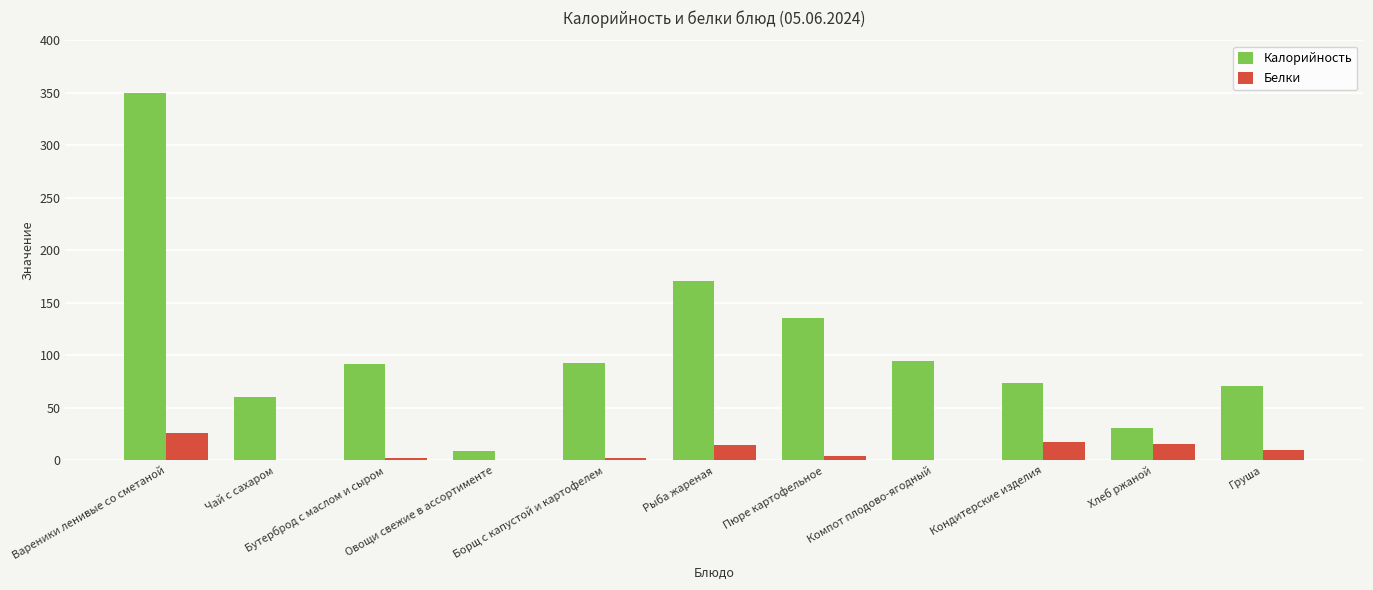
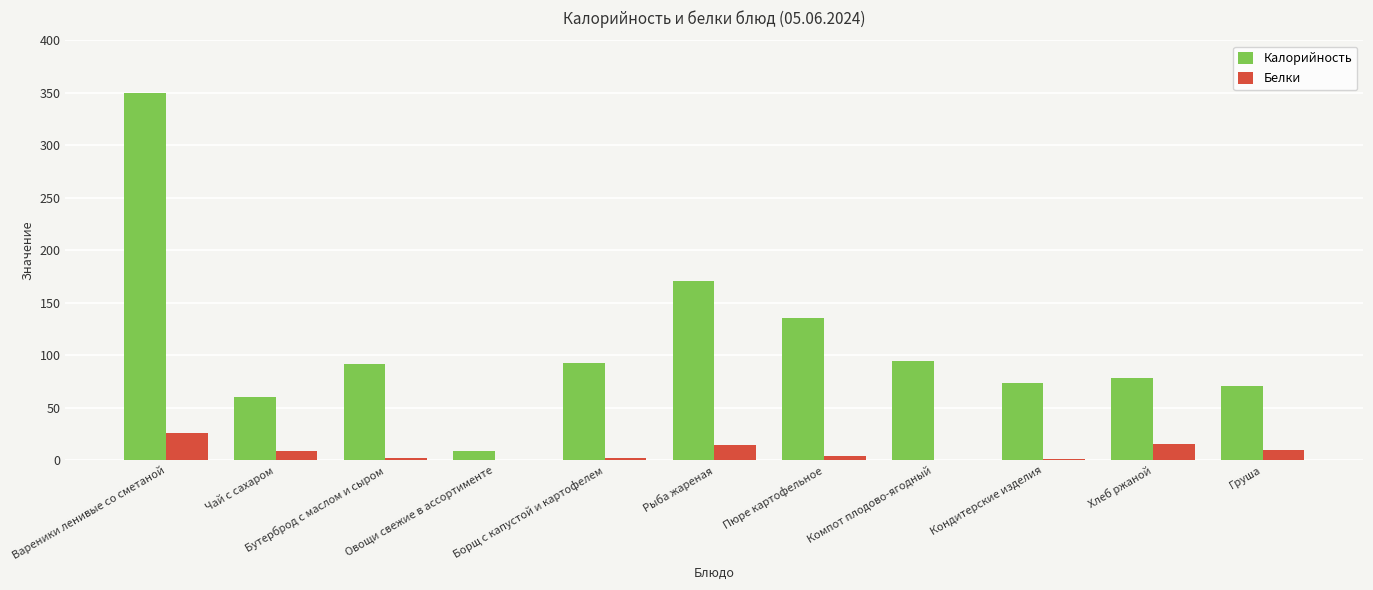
Белки, Чай с сахаром: 0 -> 9
Белки, Кондитерские изделия: 17 -> 1
Калорийность, Хлеб ржаной: 31 -> 78
